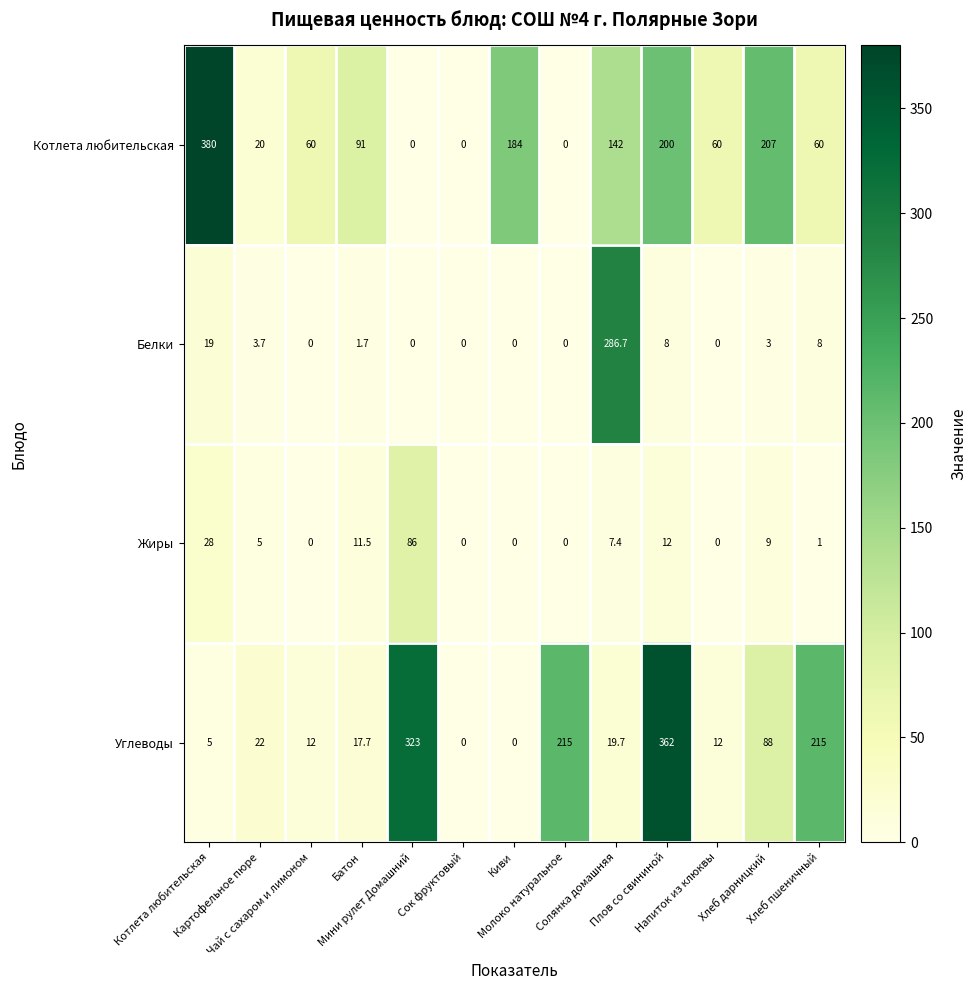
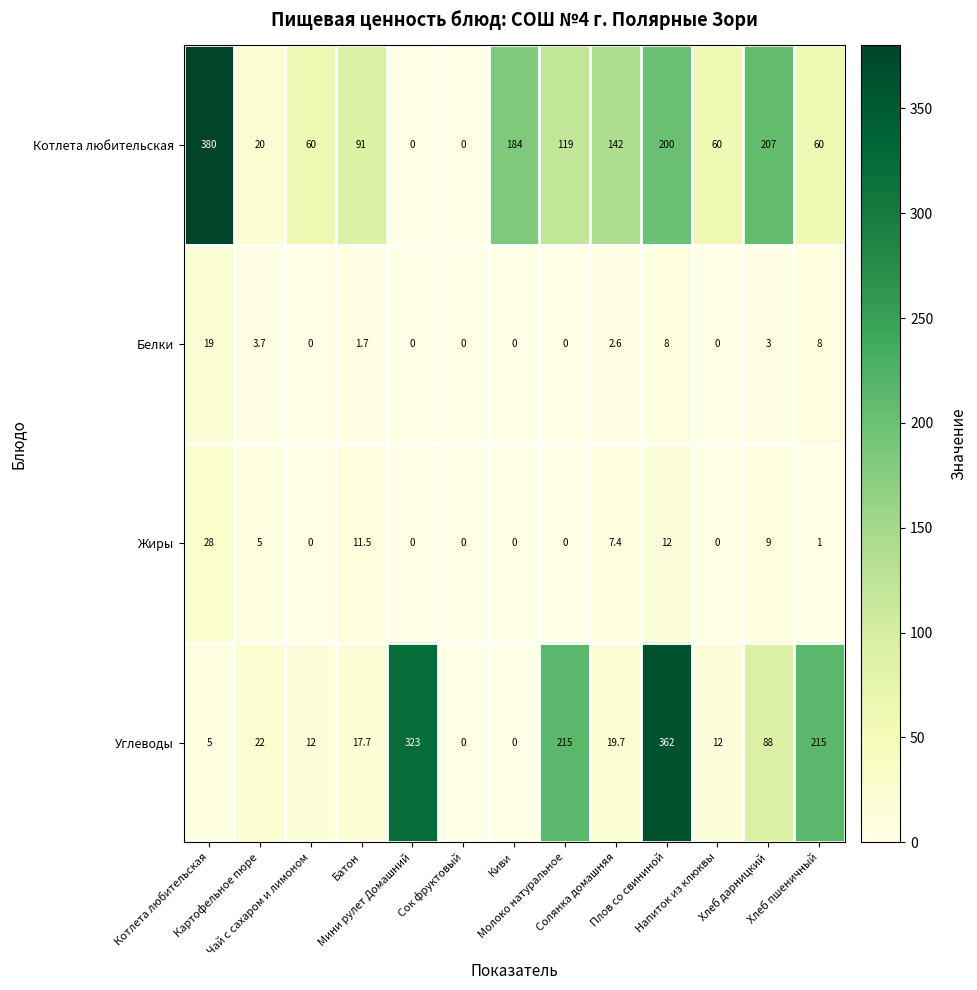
Котлета любительская, Молоко натуральное: 0 -> 119
Белки, Солянка домашняя: 286.7 -> 2.6
Жиры, Мини рулет Домашний: 86 -> 0
